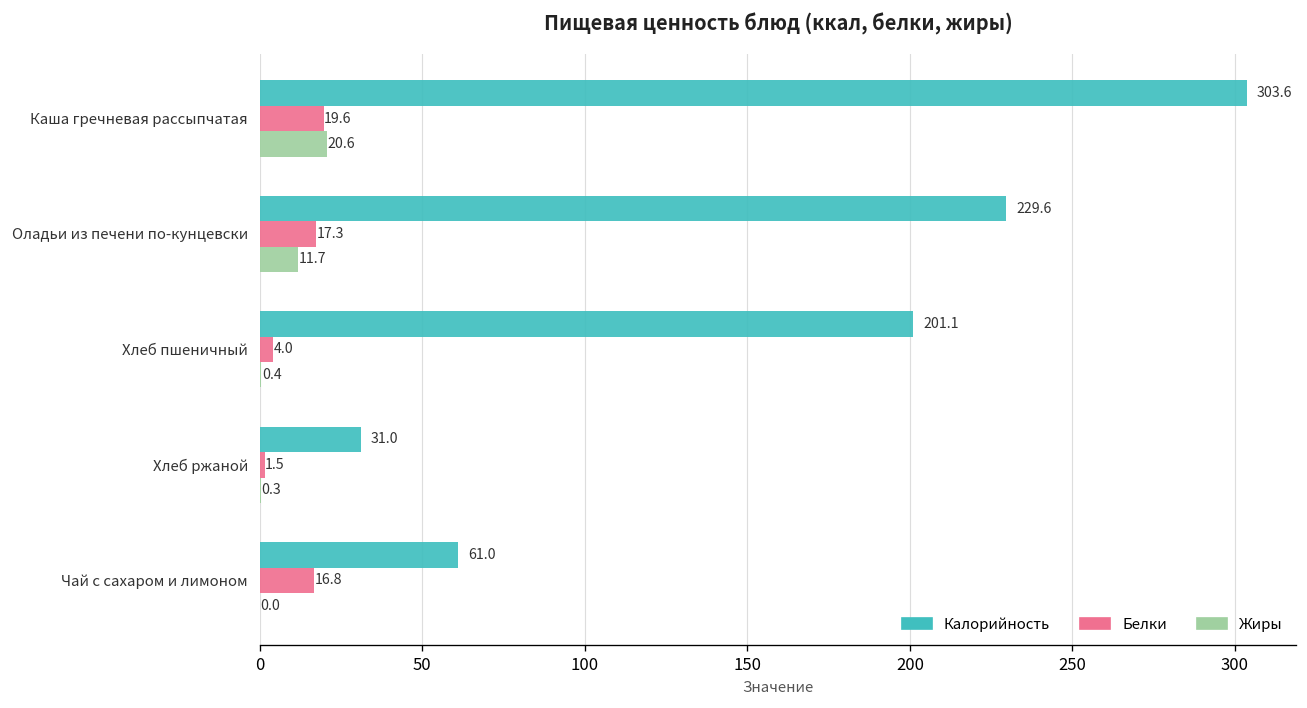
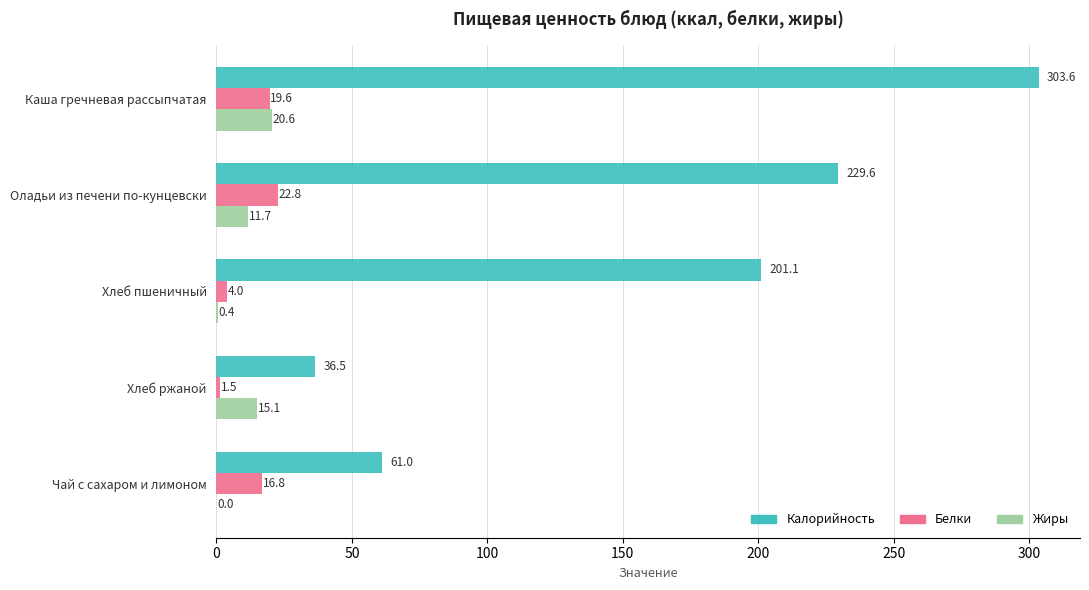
Белки, Оладьи из печени по-кунцевски: 17.3 -> 22.8
Калорийность, Хлеб ржаной: 31.0 -> 36.5
Жиры, Хлеб ржаной: 0.3 -> 15.1
